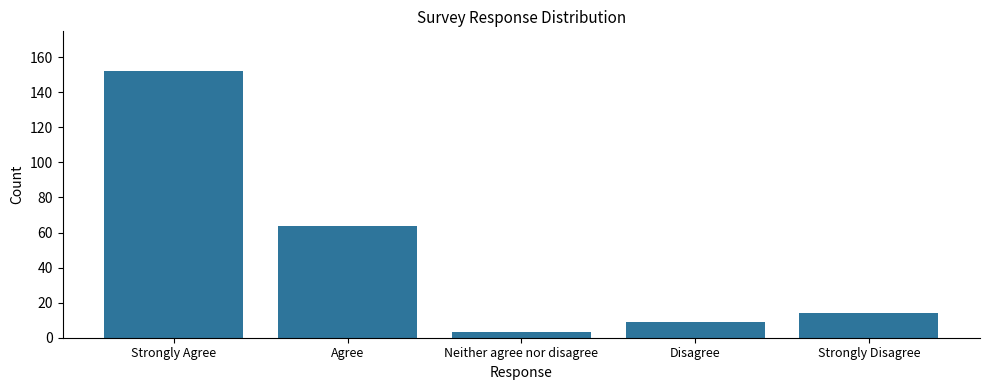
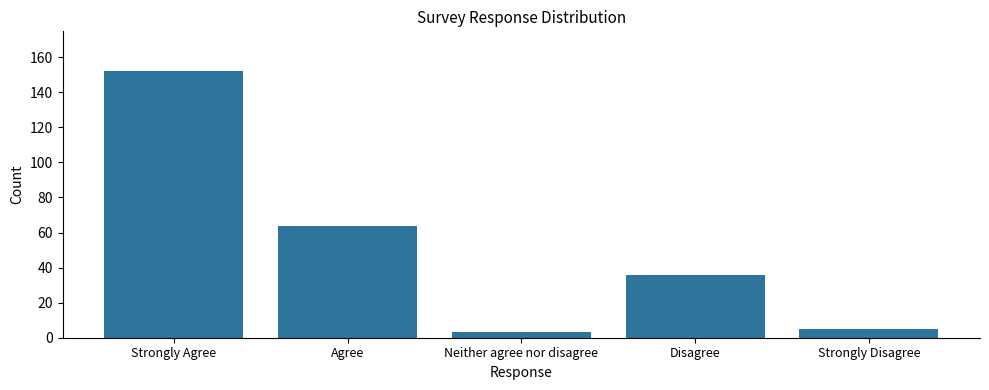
Disagree: 9 -> 36
Strongly Disagree: 14 -> 5
